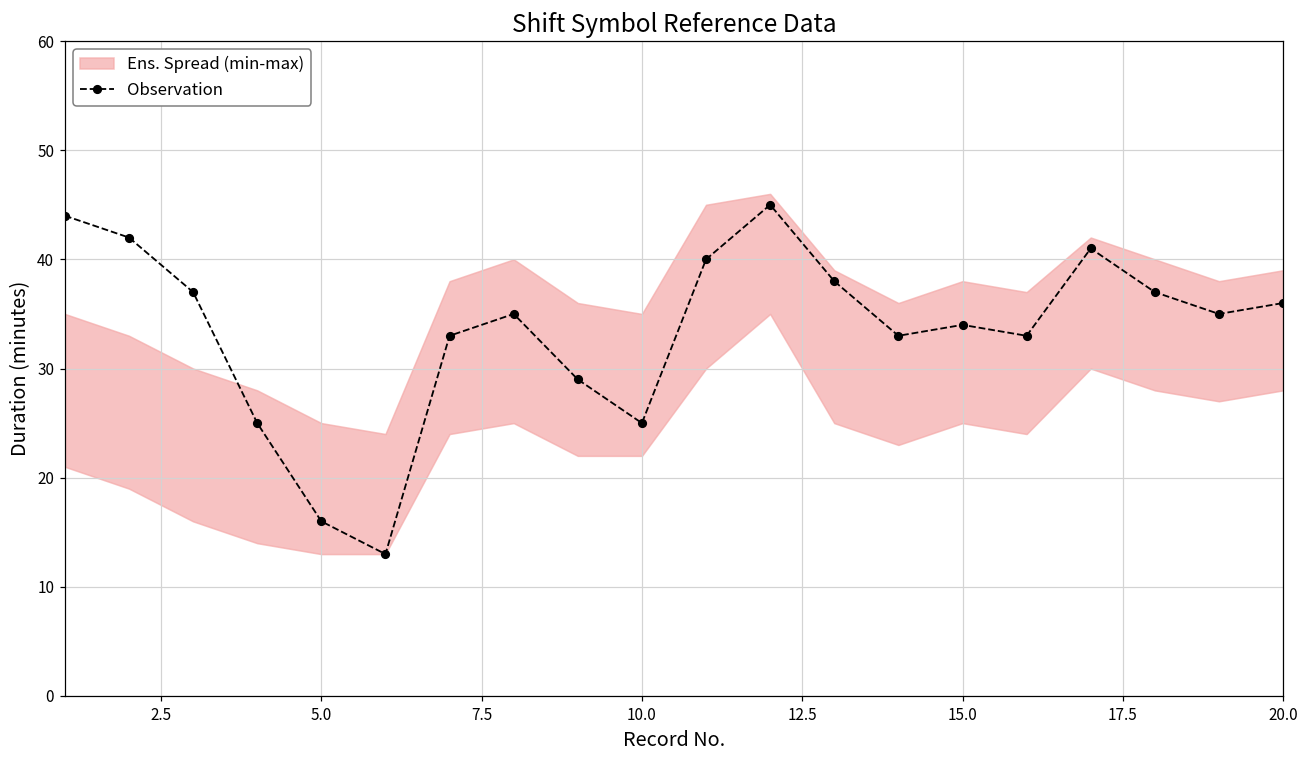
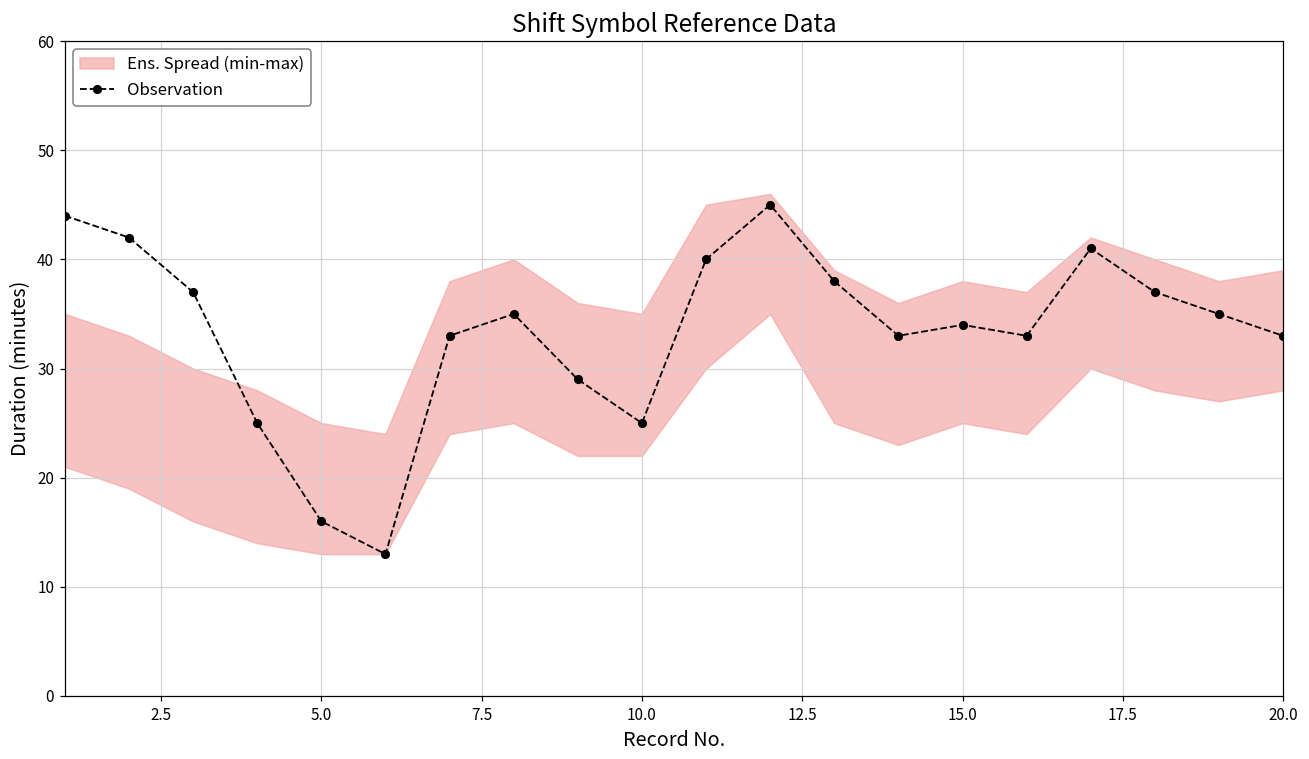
Observation, 20.0: 36 -> 33
